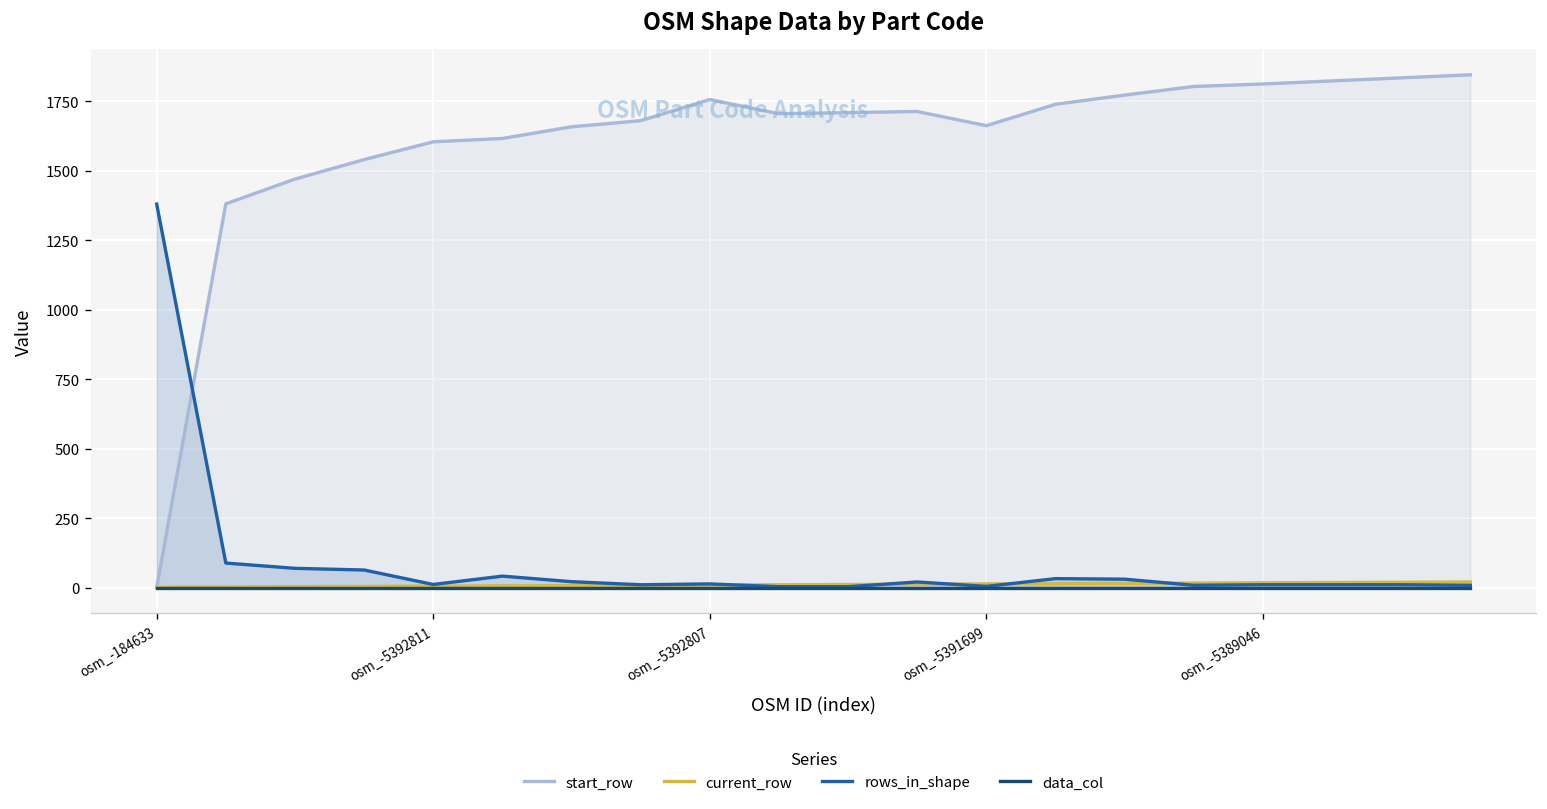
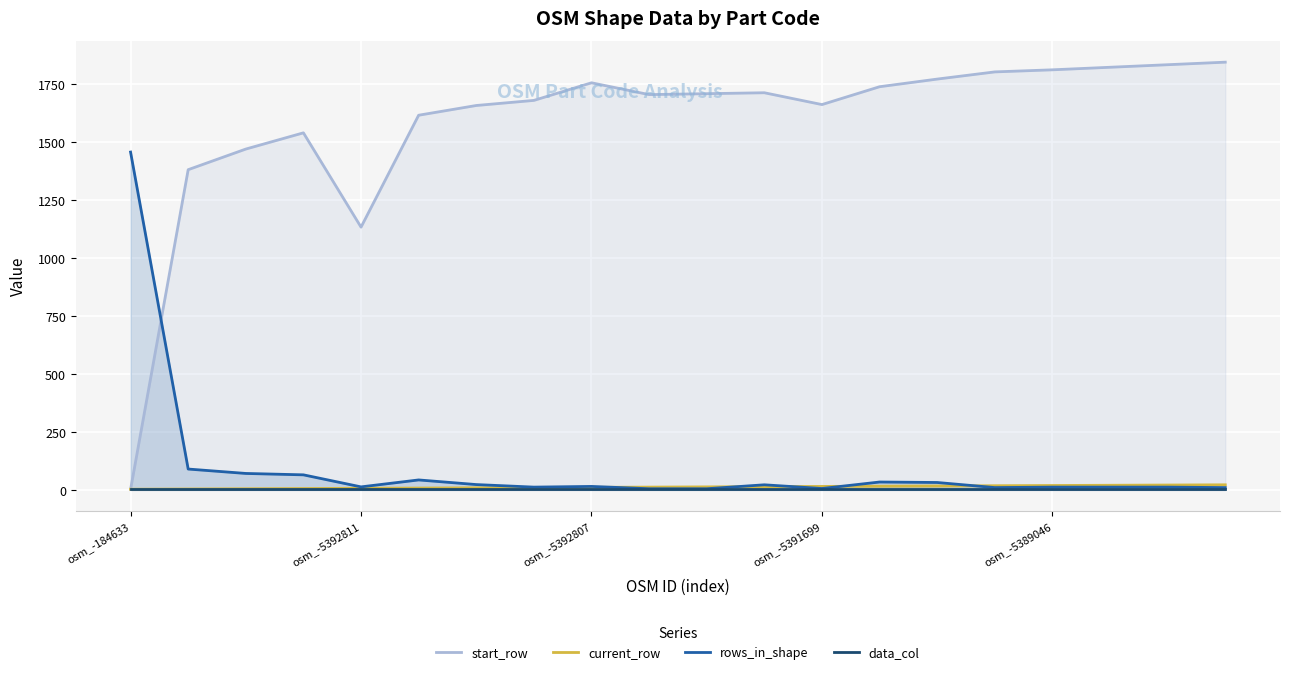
rows_in_shape, osm_-184633: 1380 -> 1460
start_row, osm_-5392811: 1600 -> 1130
